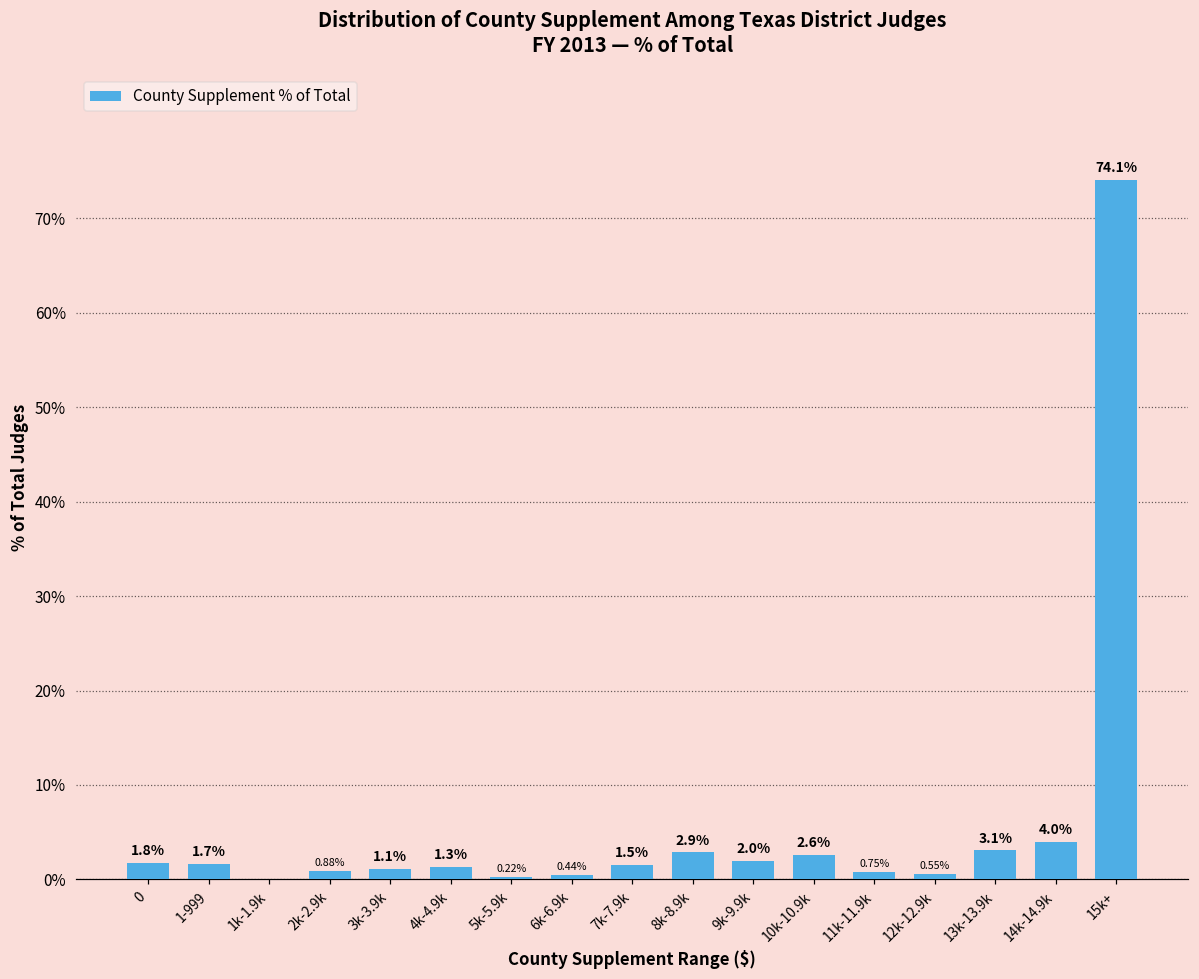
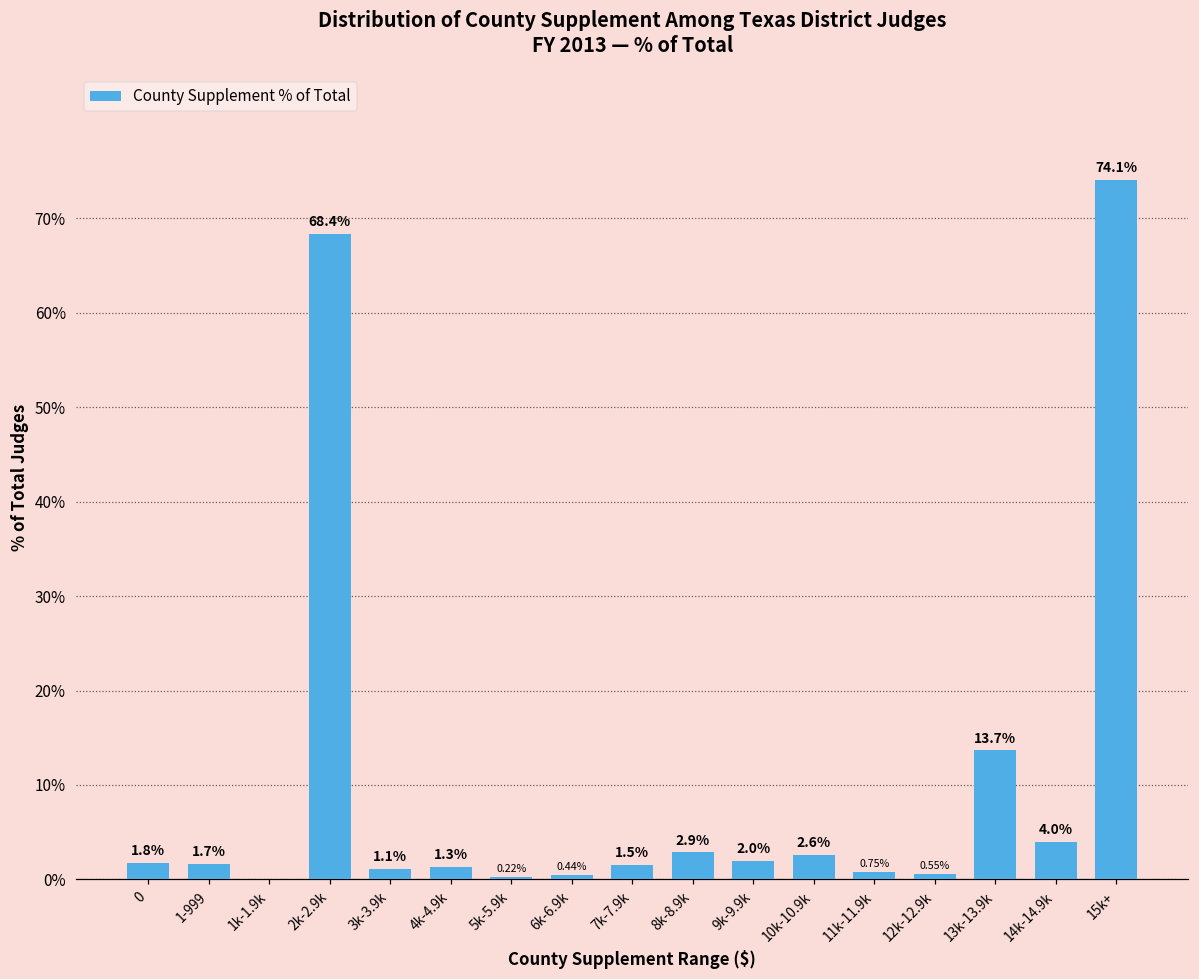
2k-2.9k: 0.88% -> 68.4%
13k-13.9k: 3.1% -> 13.7%
